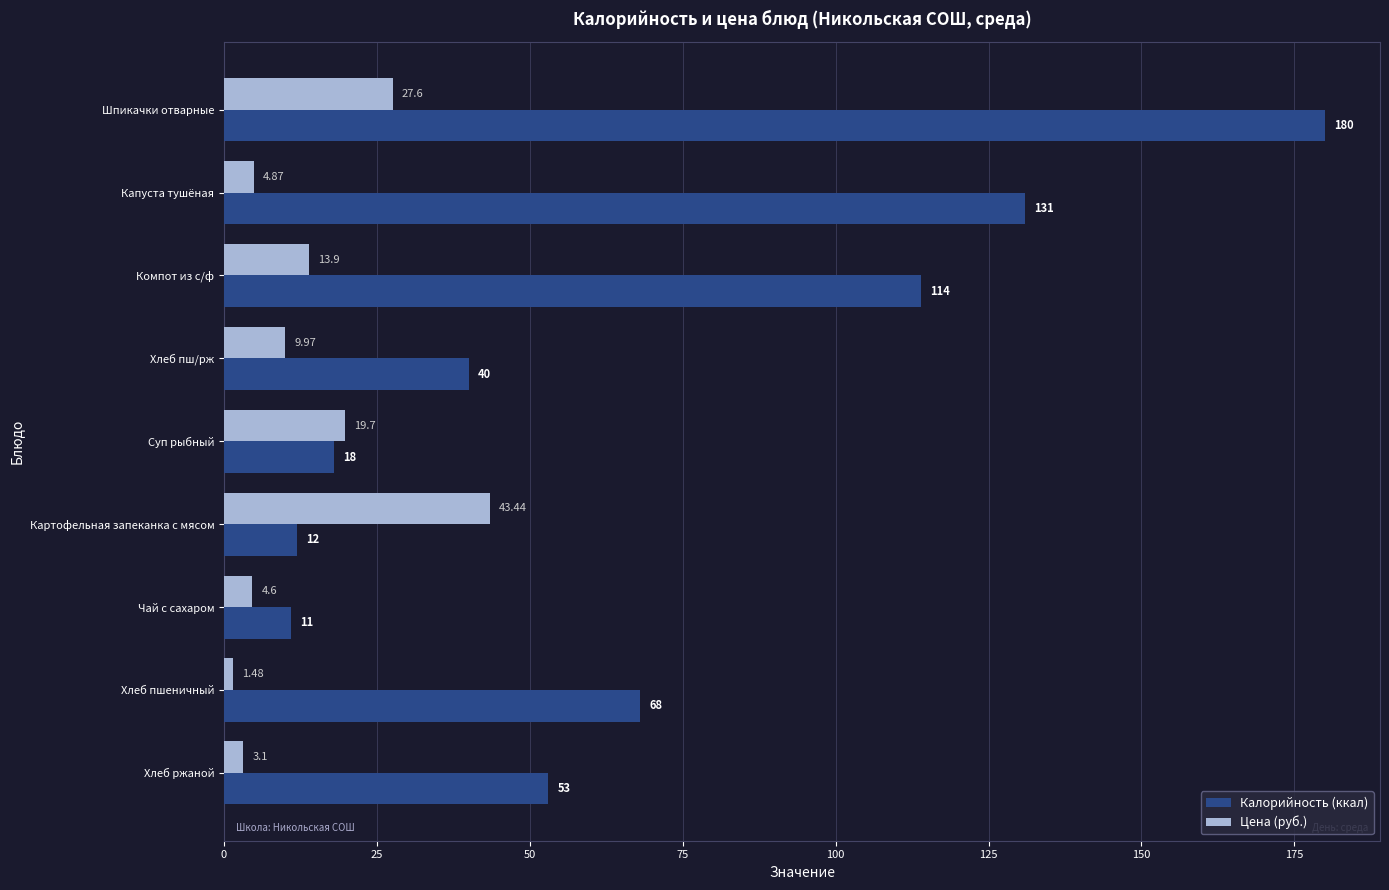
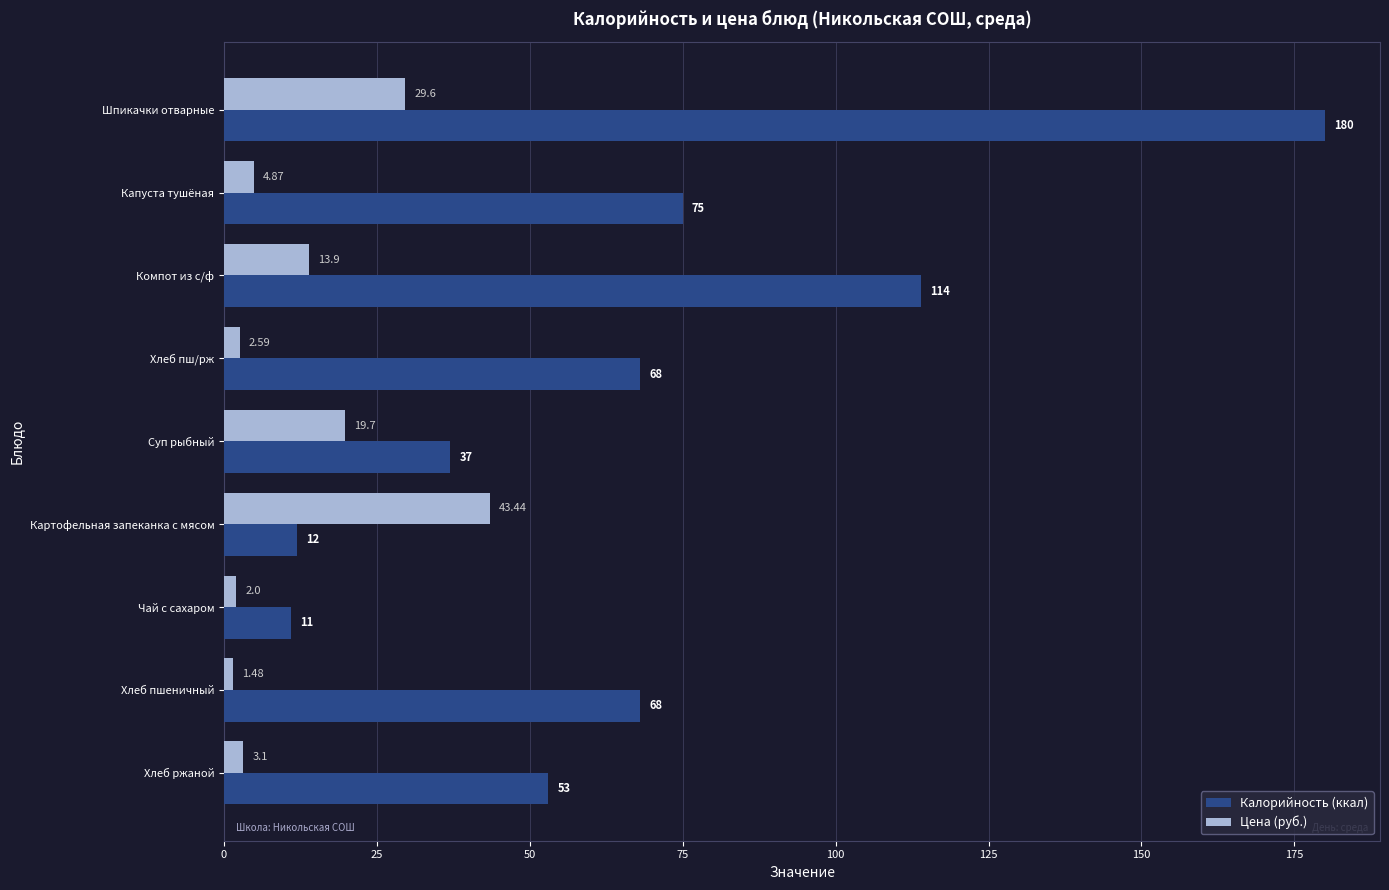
Цена (руб.), Шпикачки отварные: 27.6 -> 29.6
Калорийность (ккал), Капуста тушёная: 131 -> 75
Цена (руб.), Хлеб пш/рж: 9.97 -> 2.59
Калорийность (ккал), Хлеб пш/рж: 40 -> 68
Калорийность (ккал), Суп рыбный: 18 -> 37
Цена (руб.), Чай с сахаром: 4.6 -> 2.0
